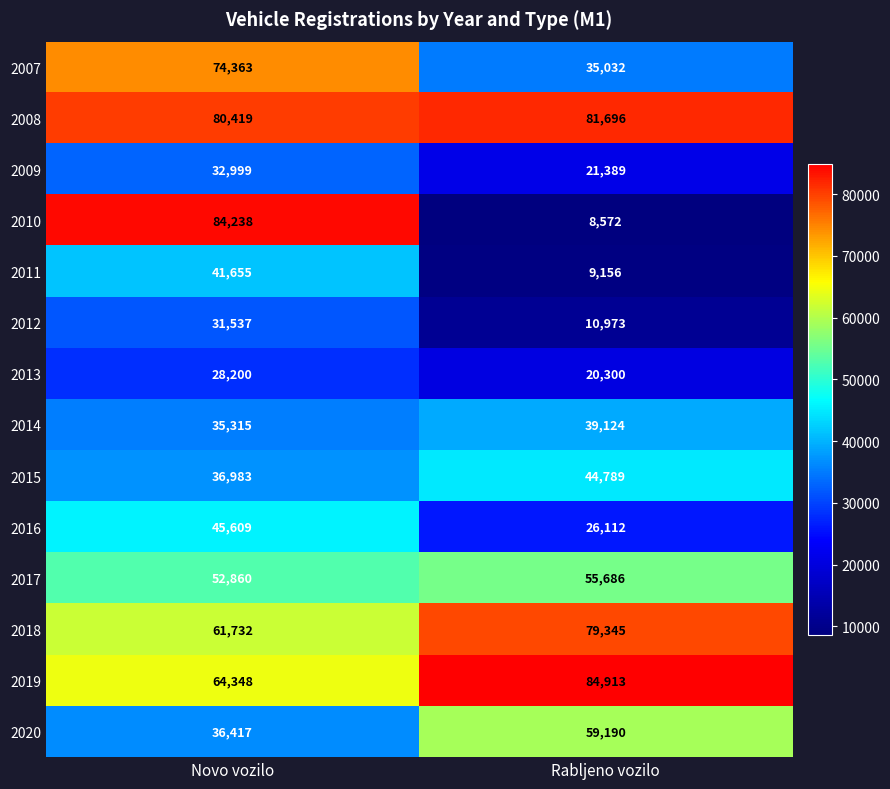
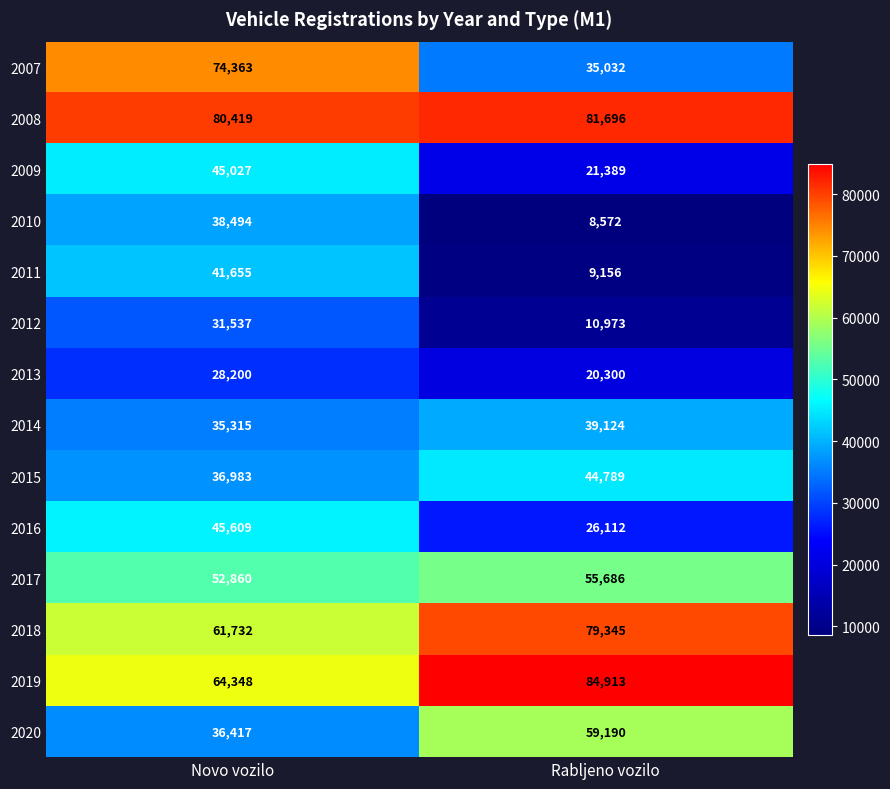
2009, Novo vozilo: 32,999 -> 45,027
2010, Novo vozilo: 84,238 -> 38,494
